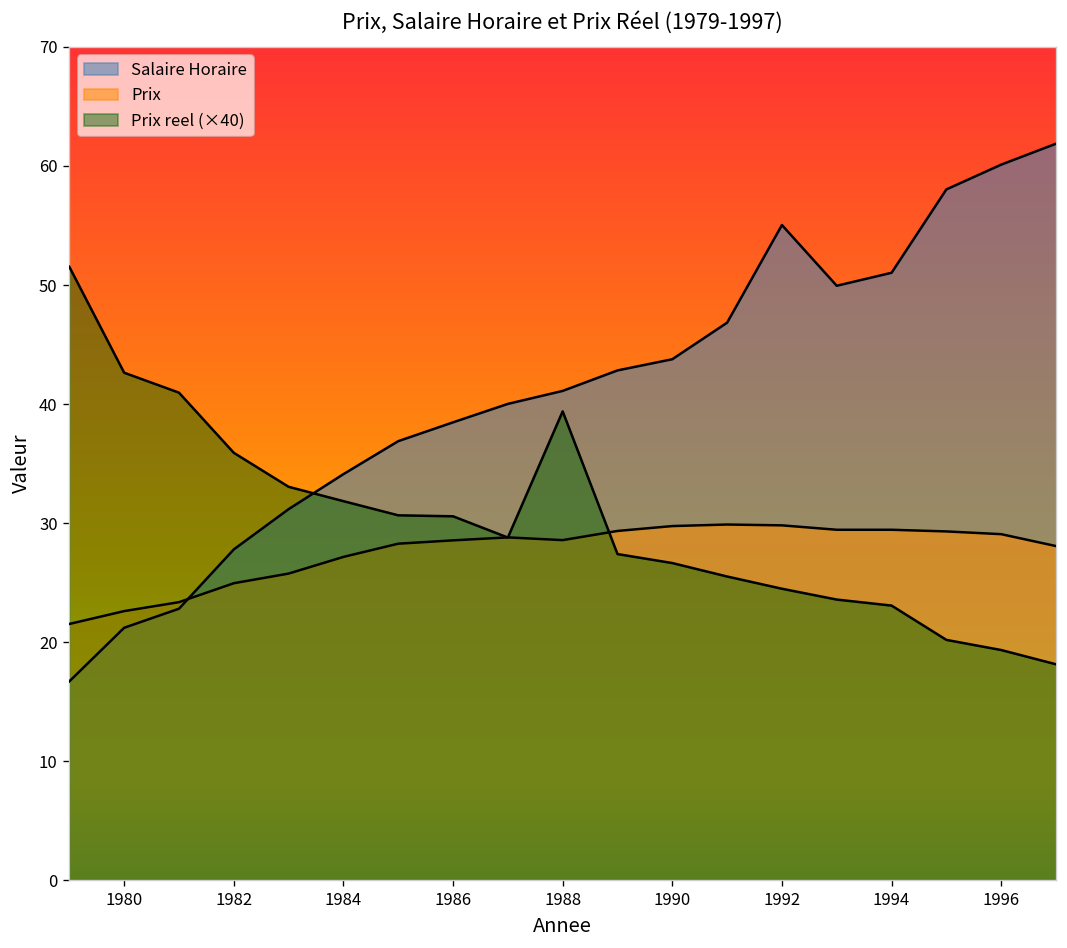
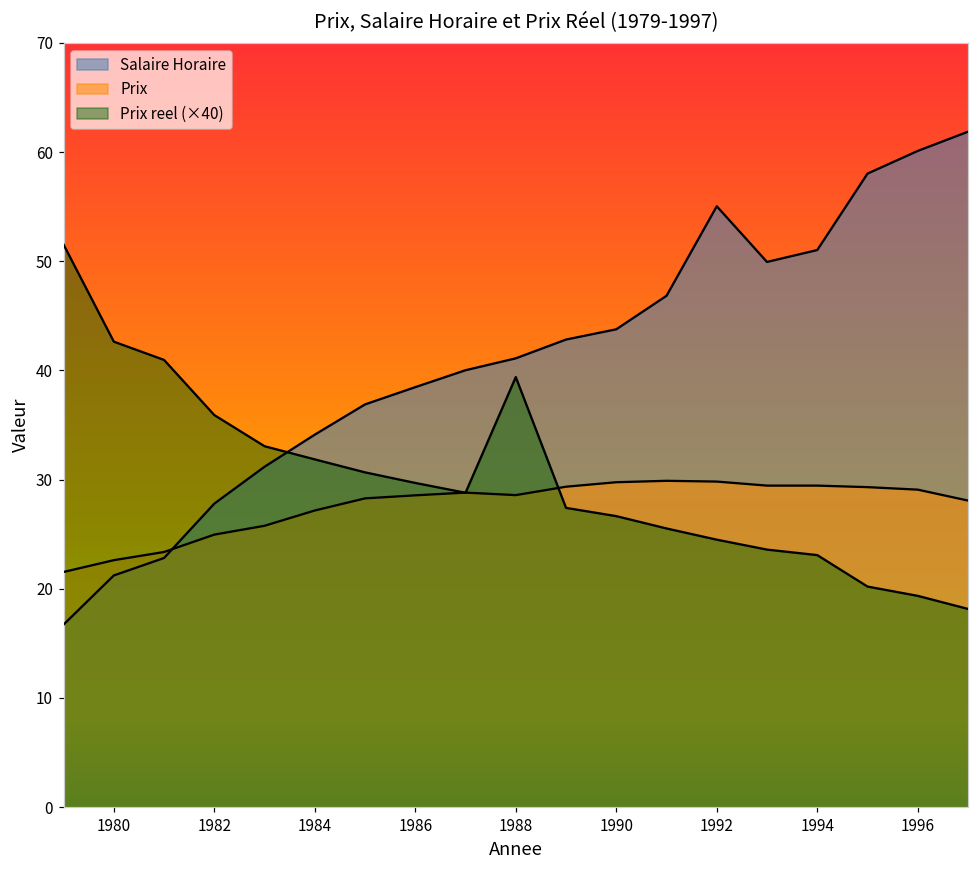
Prix reel (×40), 1986: 31 -> 30
